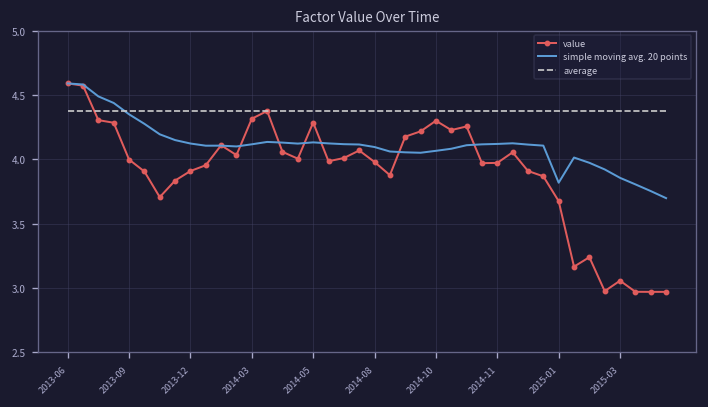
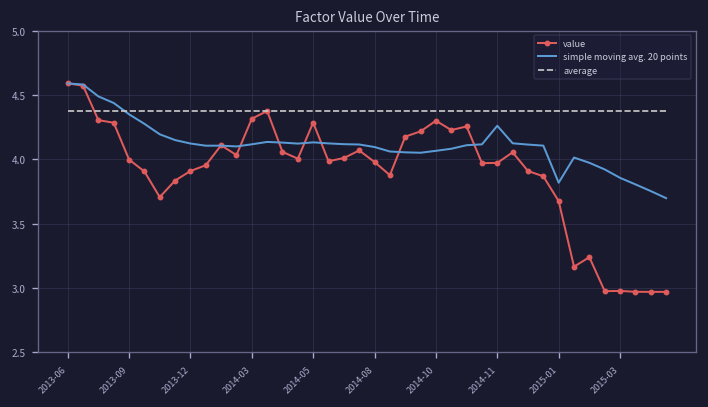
simple moving avg. 20 points, 2014-11: 4.12 -> 4.26
value, 2015-03: 3.06 -> 2.98
